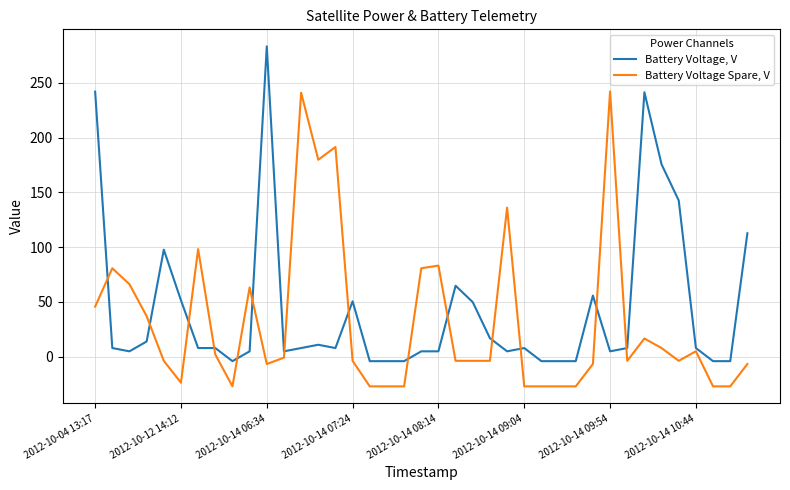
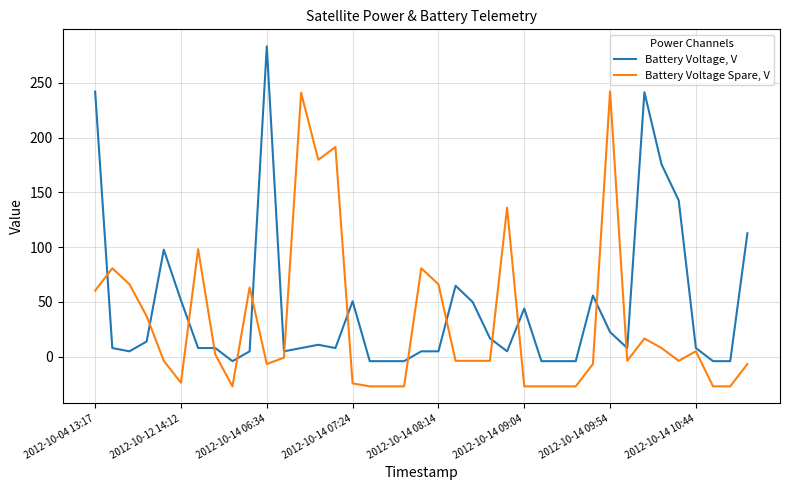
Battery Voltage Spare, V, 2012-10-04 13:17: 46 -> 60
Battery Voltage Spare, V, 2012-10-14 07:24: -4 -> -24
Battery Voltage Spare, V, 2012-10-14 08:14: 83 -> 66
Battery Voltage, V, 2012-10-14 09:04: 8 -> 44
Battery Voltage, V, 2012-10-14 09:54: 5 -> 23
